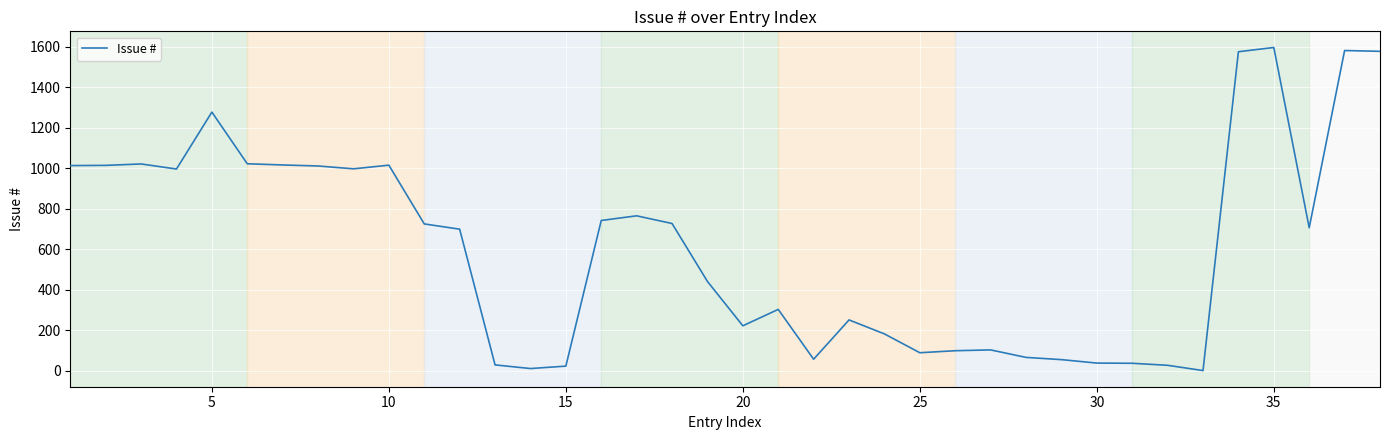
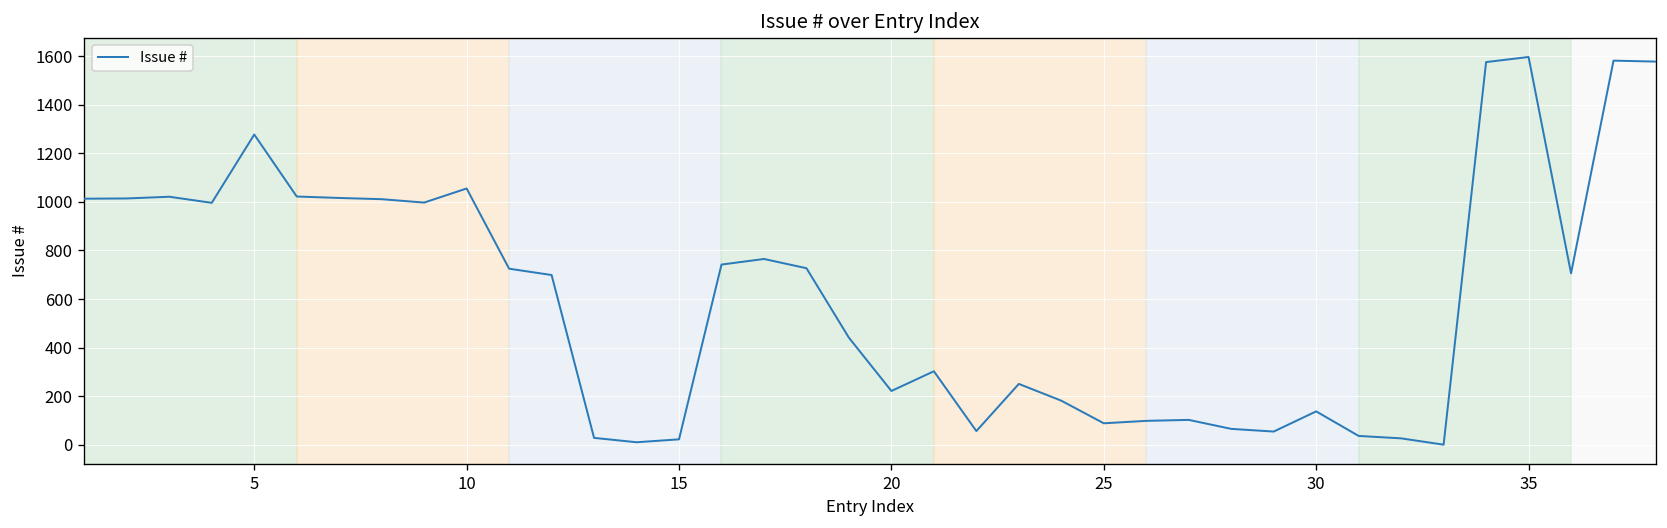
10: 1020 -> 1060
30: 40 -> 140
